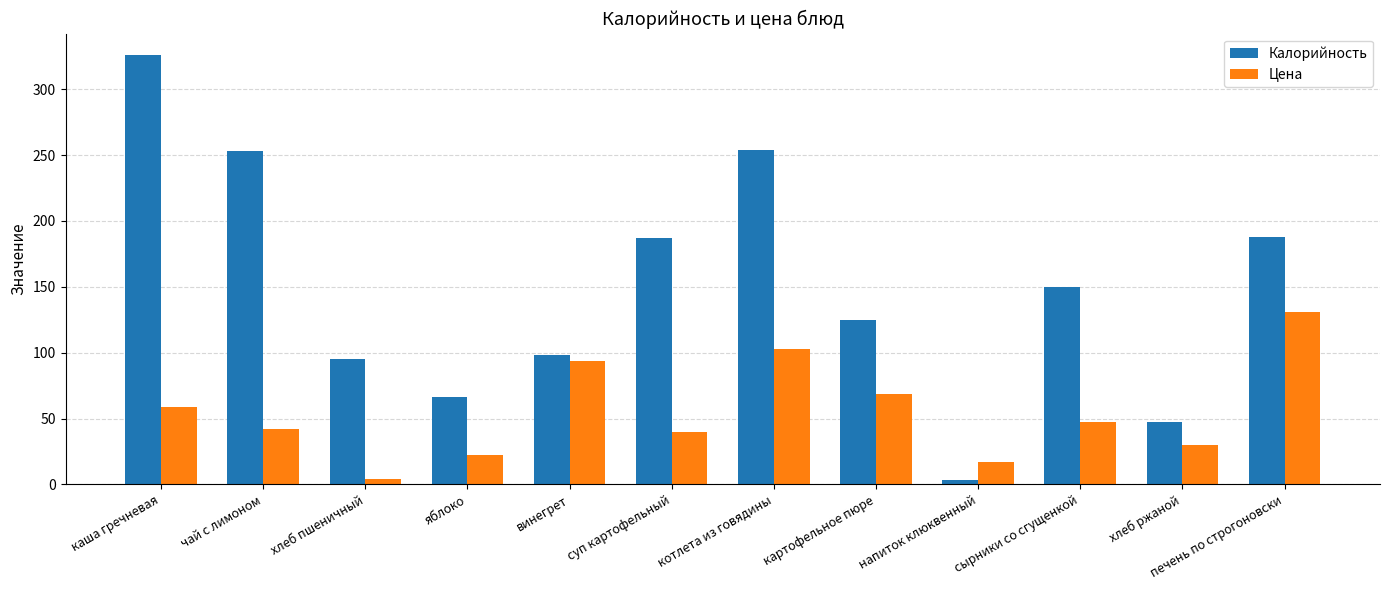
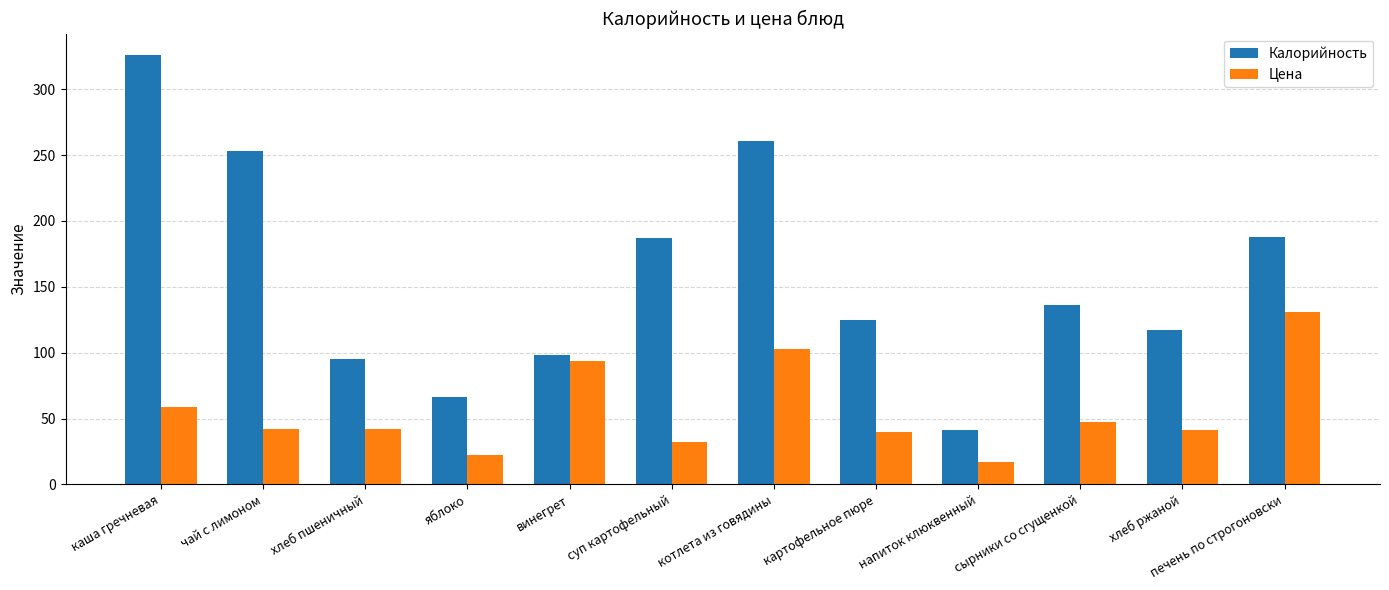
Цена, хлеб пшеничный: 4 -> 42
Цена, суп картофельный: 40 -> 32
Калорийность, котлета из говядины: 254 -> 261
Цена, картофельное пюре: 69 -> 40
Калорийность, напиток клюквенный: 3 -> 41
Калорийность, сырники со сгущенкой: 150 -> 136
Калорийность, хлеб ржаной: 47 -> 117
Цена, хлеб ржаной: 30 -> 41
